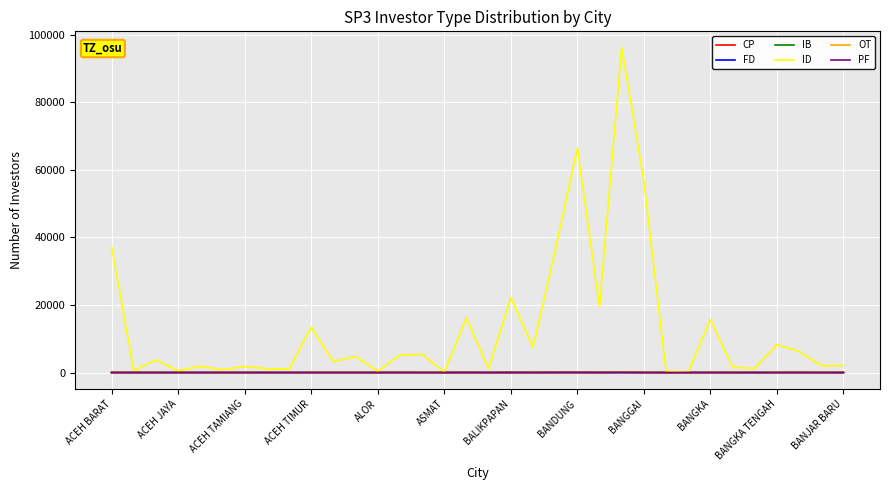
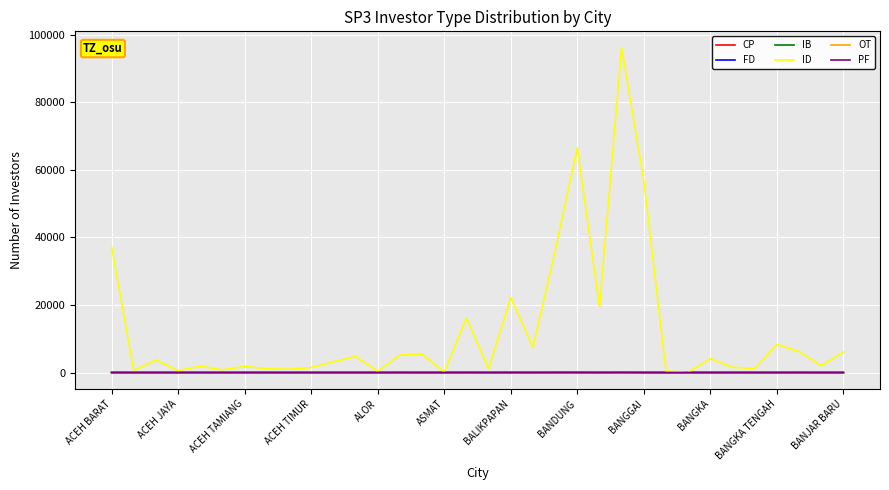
ID, ACEH TIMUR: 13000 -> 1000
ID, BANGKA: 16000 -> 4000
ID, BANJAR BARU: 2000 -> 6000
